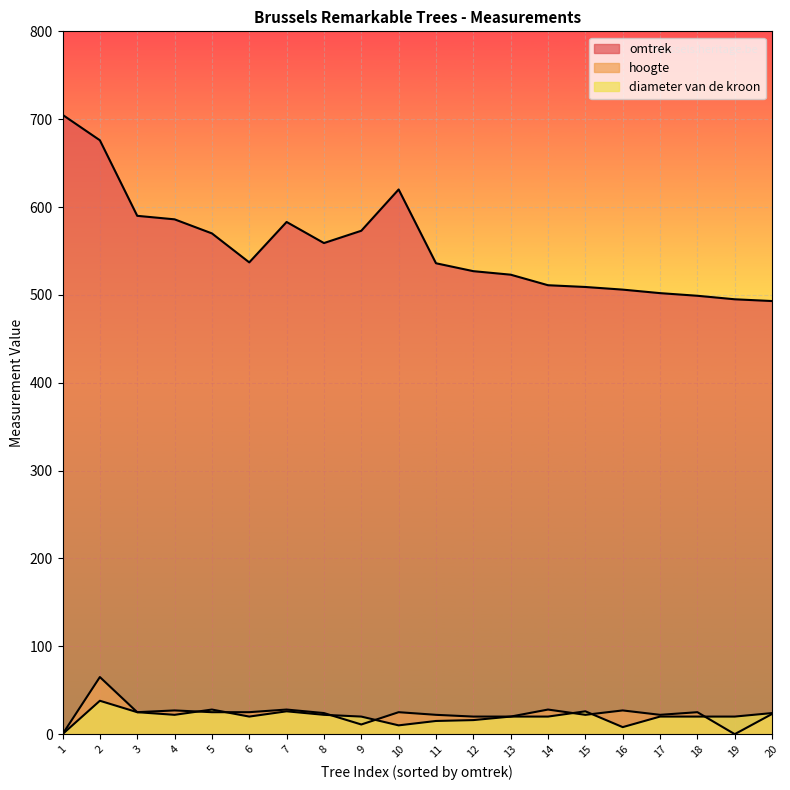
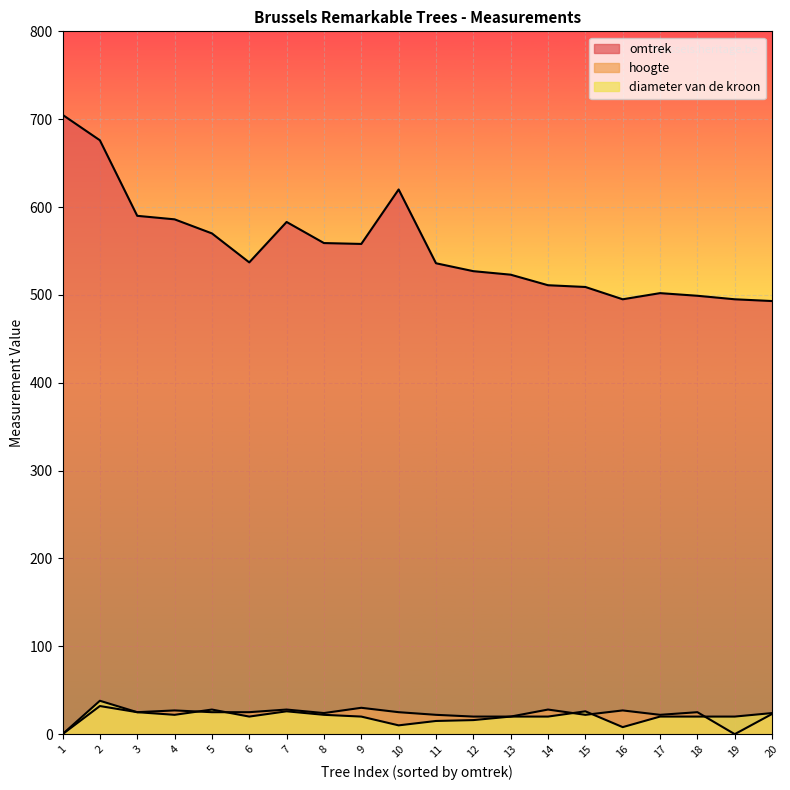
hoogte, 2: 70 -> 30
omtrek, 9: 570 -> 560
hoogte, 9: 10 -> 30
omtrek, 16: 510 -> 500
